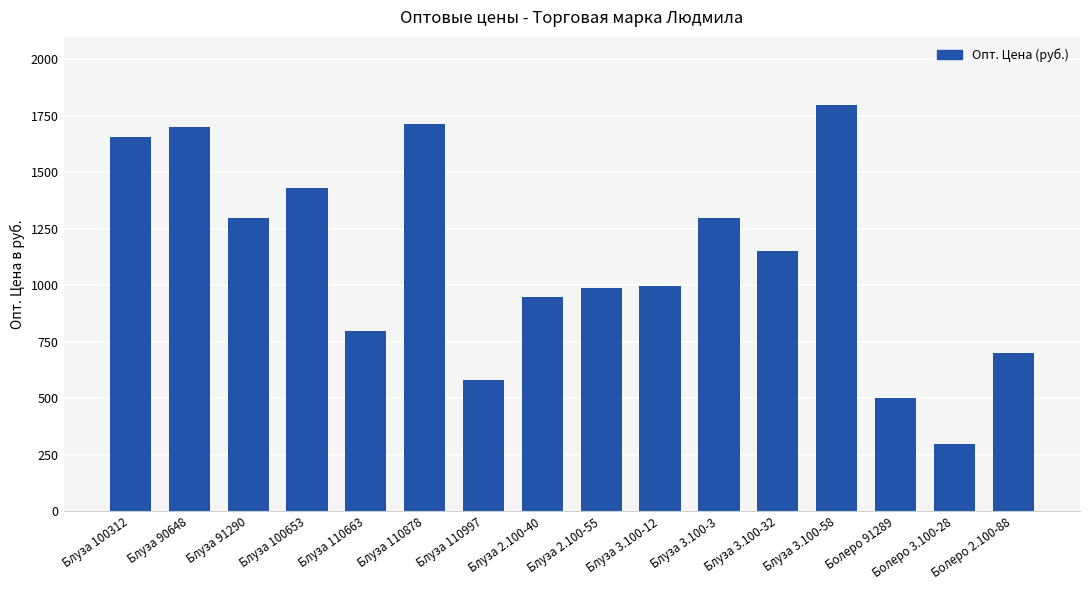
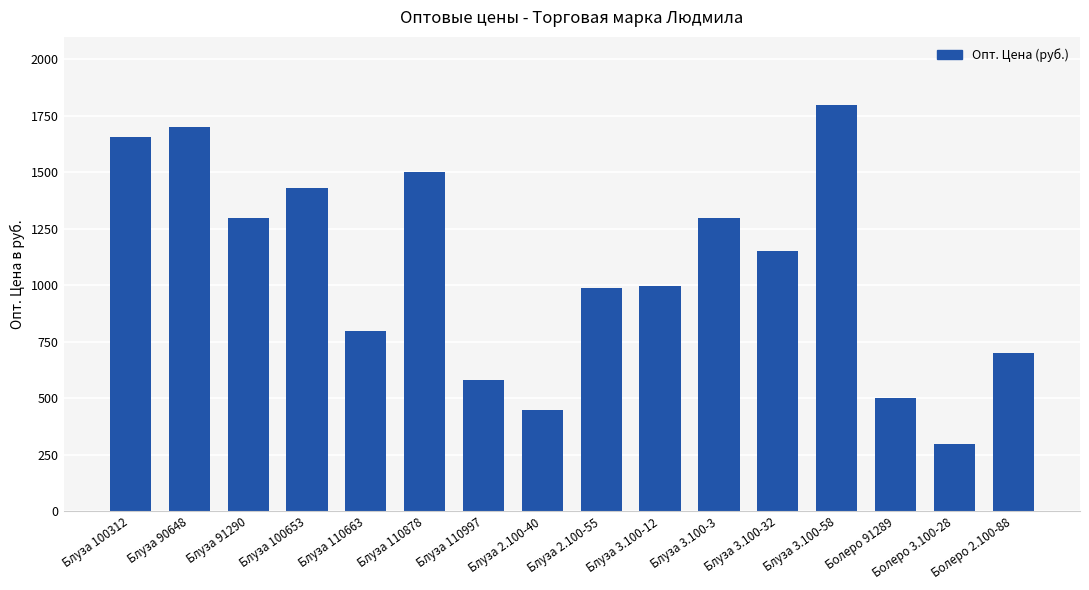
Блуза 110878: 1710 -> 1500
Блуза 2.100-40: 950 -> 450
